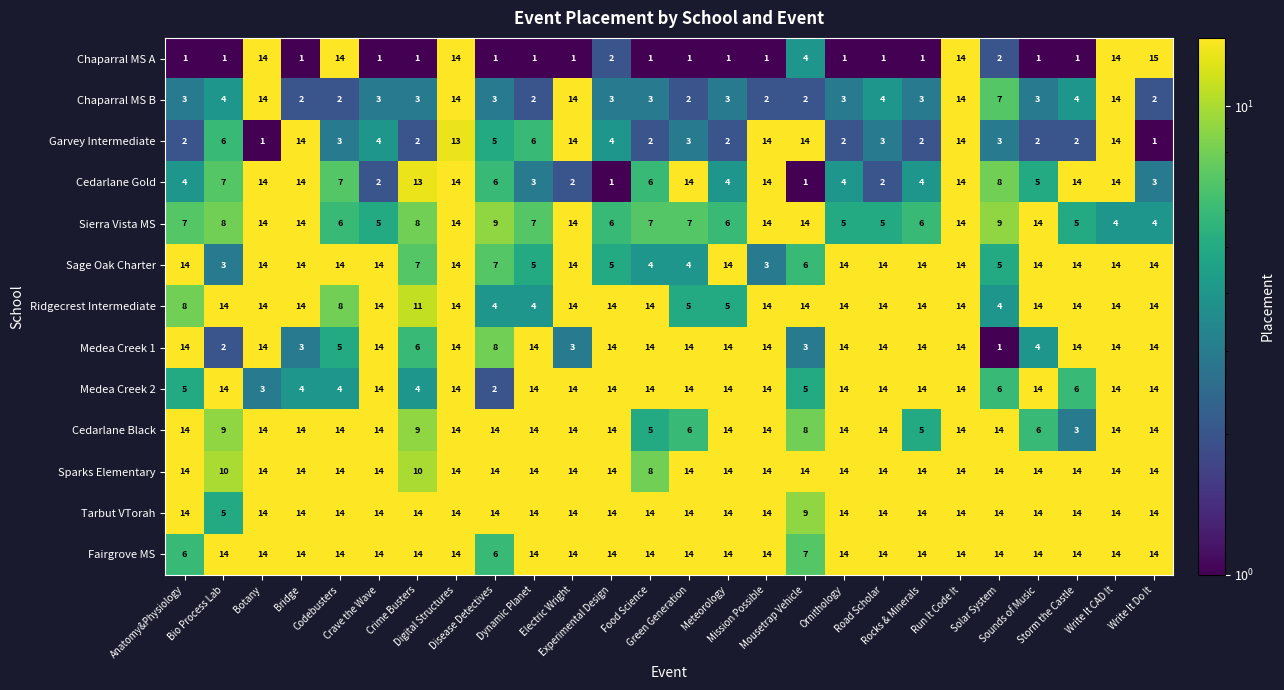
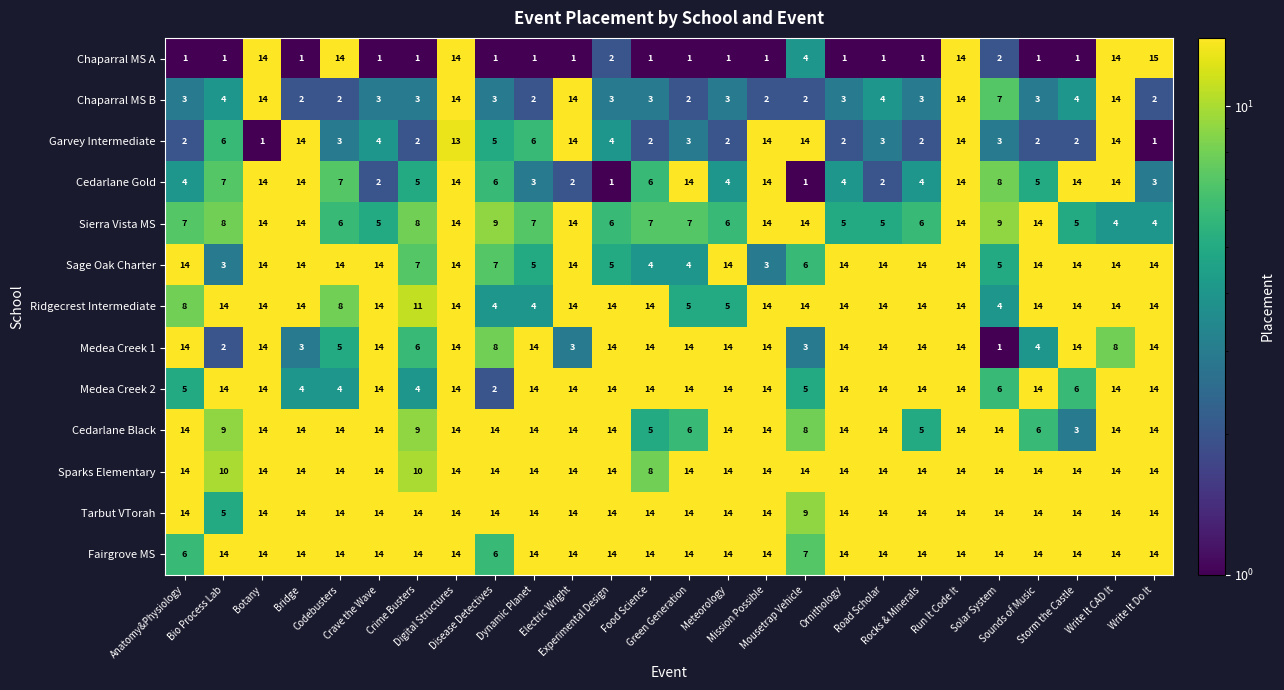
Cedarlane Gold, Crime Busters: 13 -> 5
Medea Creek 1, Write It CAD It: 14 -> 8
Medea Creek 2, Botany: 3 -> 14
